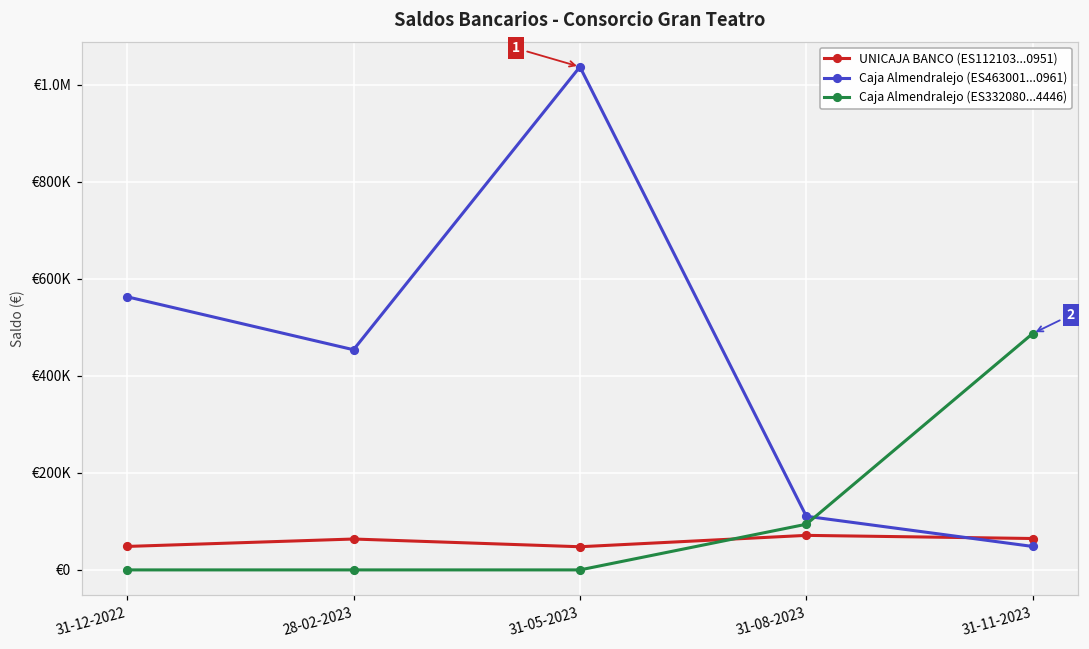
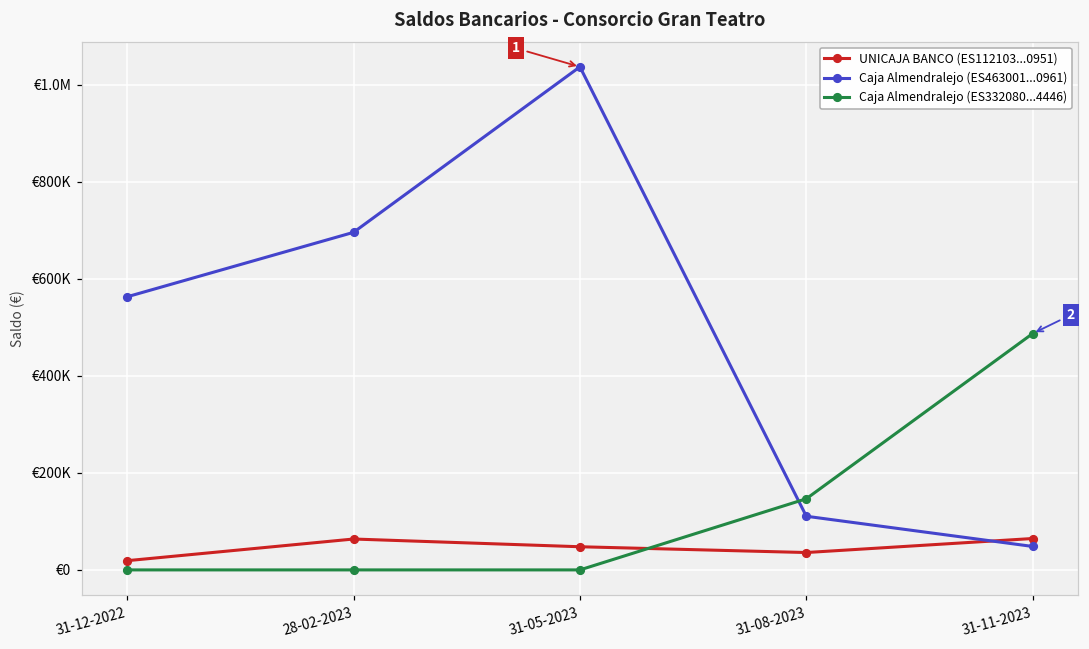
UNICAJA BANCO (ES112103...0951), 31-12-2022: €50000 -> €20000
Caja Almendralejo (ES463001...0961), 28-02-2023: €450000 -> €700000
UNICAJA BANCO (ES112103...0951), 31-08-2023: €70000 -> €40000
Caja Almendralejo (ES332080...4446), 31-08-2023: €90000 -> €150000
